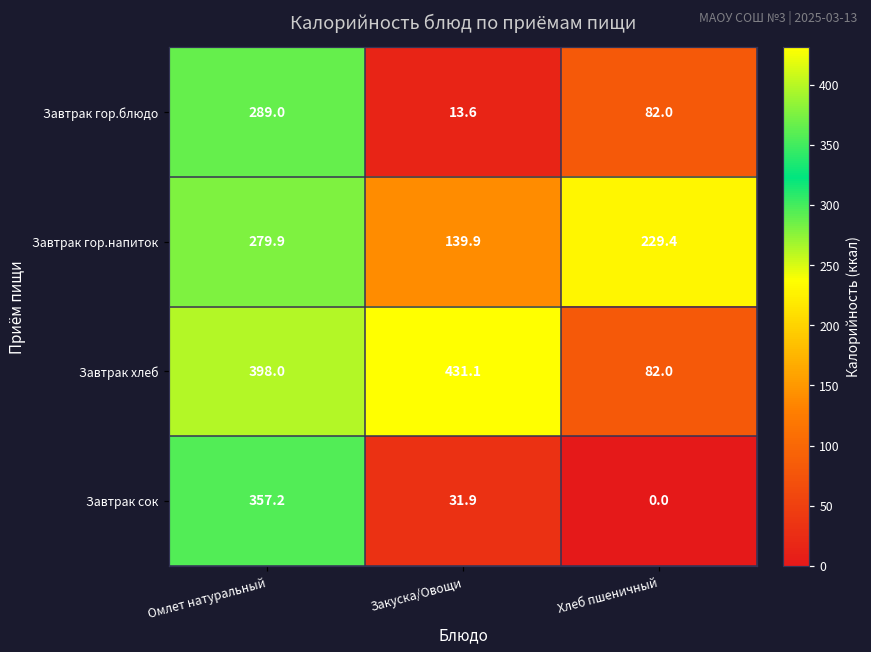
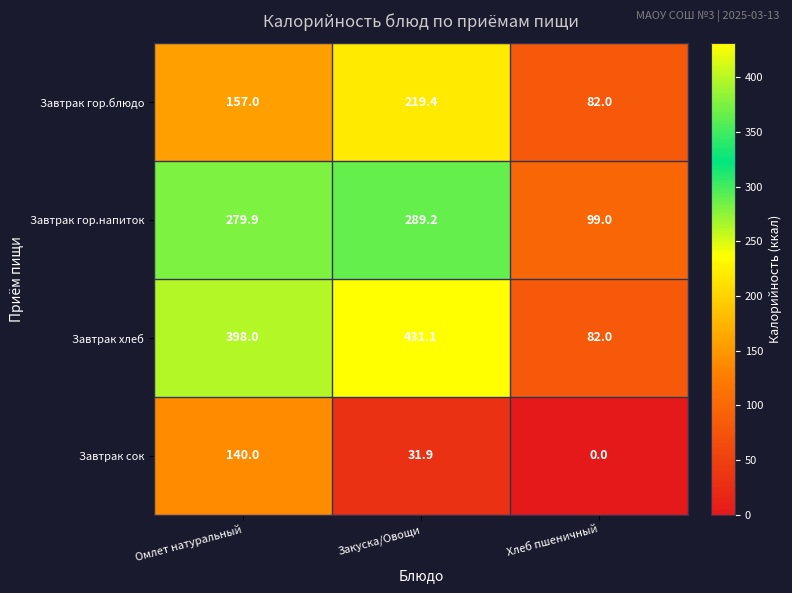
Завтрак гор.блюдо, Омлет натуральный: 289.0 -> 157.0
Завтрак гор.блюдо, Закуска/Овощи: 13.6 -> 219.4
Завтрак гор.напиток, Закуска/Овощи: 139.9 -> 289.2
Завтрак гор.напиток, Хлеб пшеничный: 229.4 -> 99.0
Завтрак сок, Омлет натуральный: 357.2 -> 140.0
